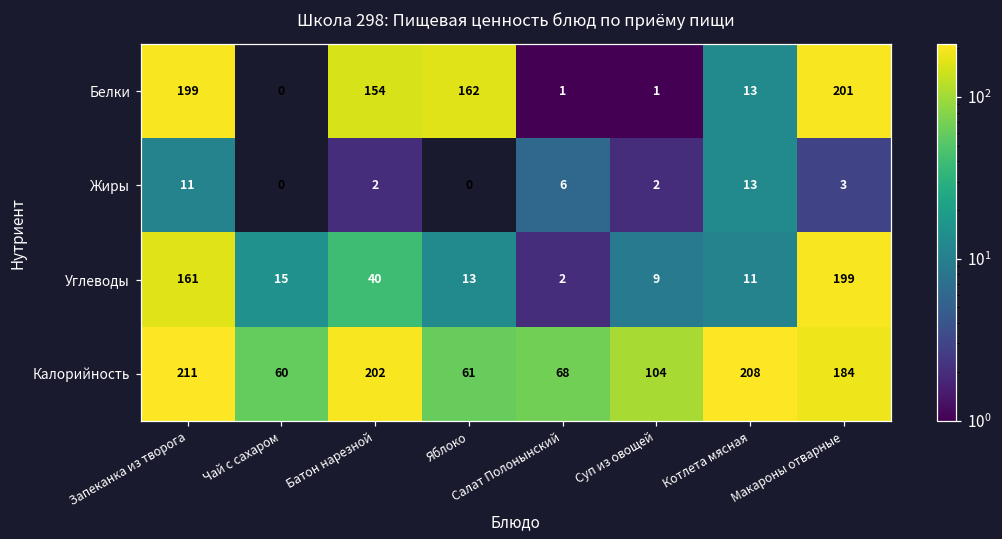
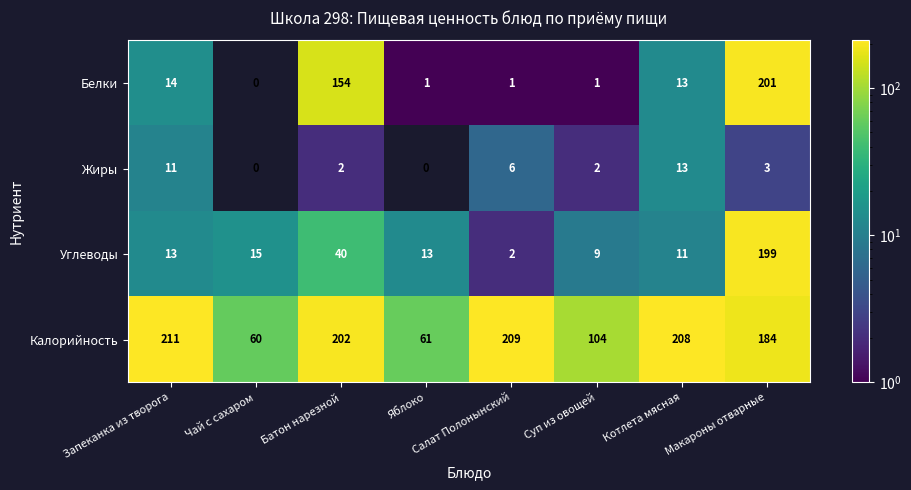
Белки, Запеканка из творога: 199 -> 14
Белки, Яблоко: 162 -> 1
Углеводы, Запеканка из творога: 161 -> 13
Калорийность, Салат Полонынский: 68 -> 209
